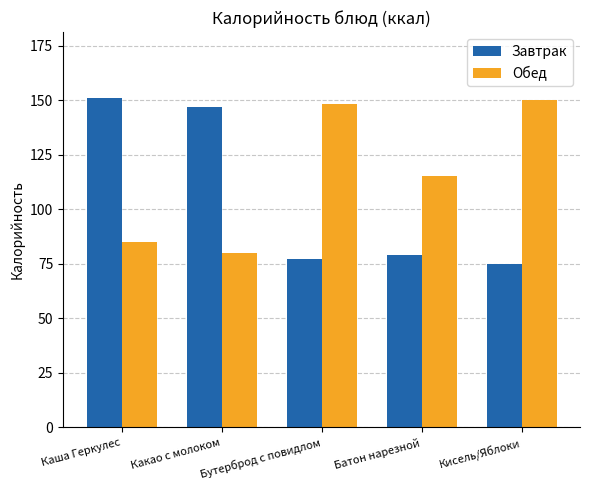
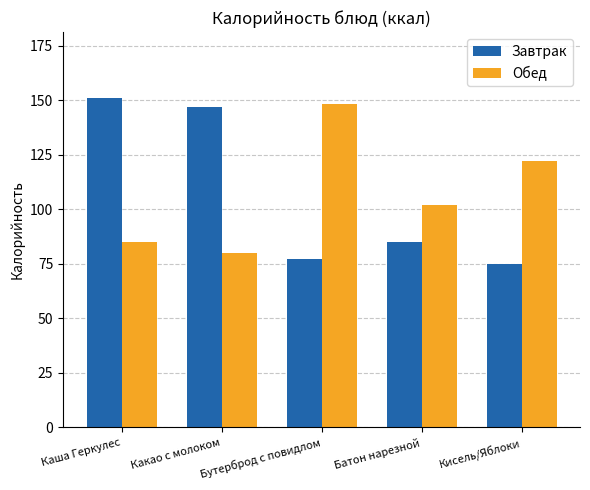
Завтрак, Батон нарезной: 79 -> 85
Обед, Батон нарезной: 115 -> 102
Обед, Кисель/Яблоки: 150 -> 122
